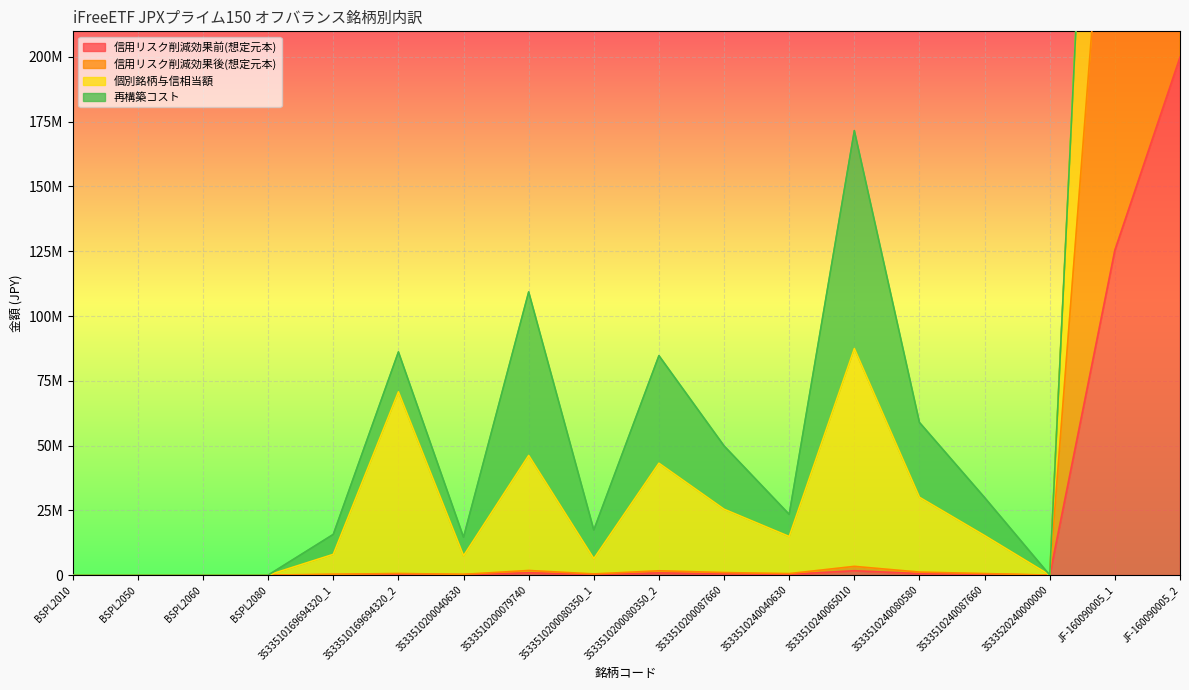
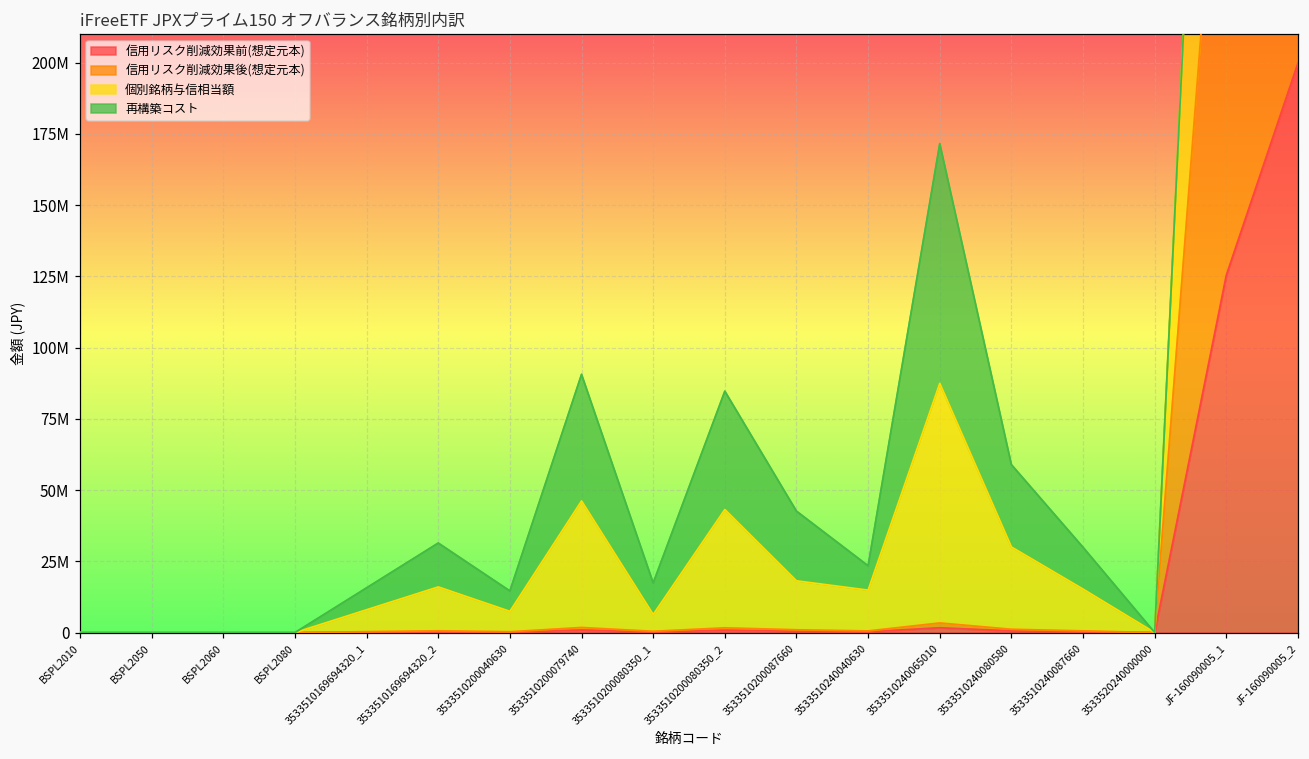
個別銘柄与信相当額, 3533510169694320_2: 70000000 -> 15000000
再構築コスト, 3533510200079740: 63000000 -> 44000000
個別銘柄与信相当額, 3533510200087660: 24000000 -> 17000000
